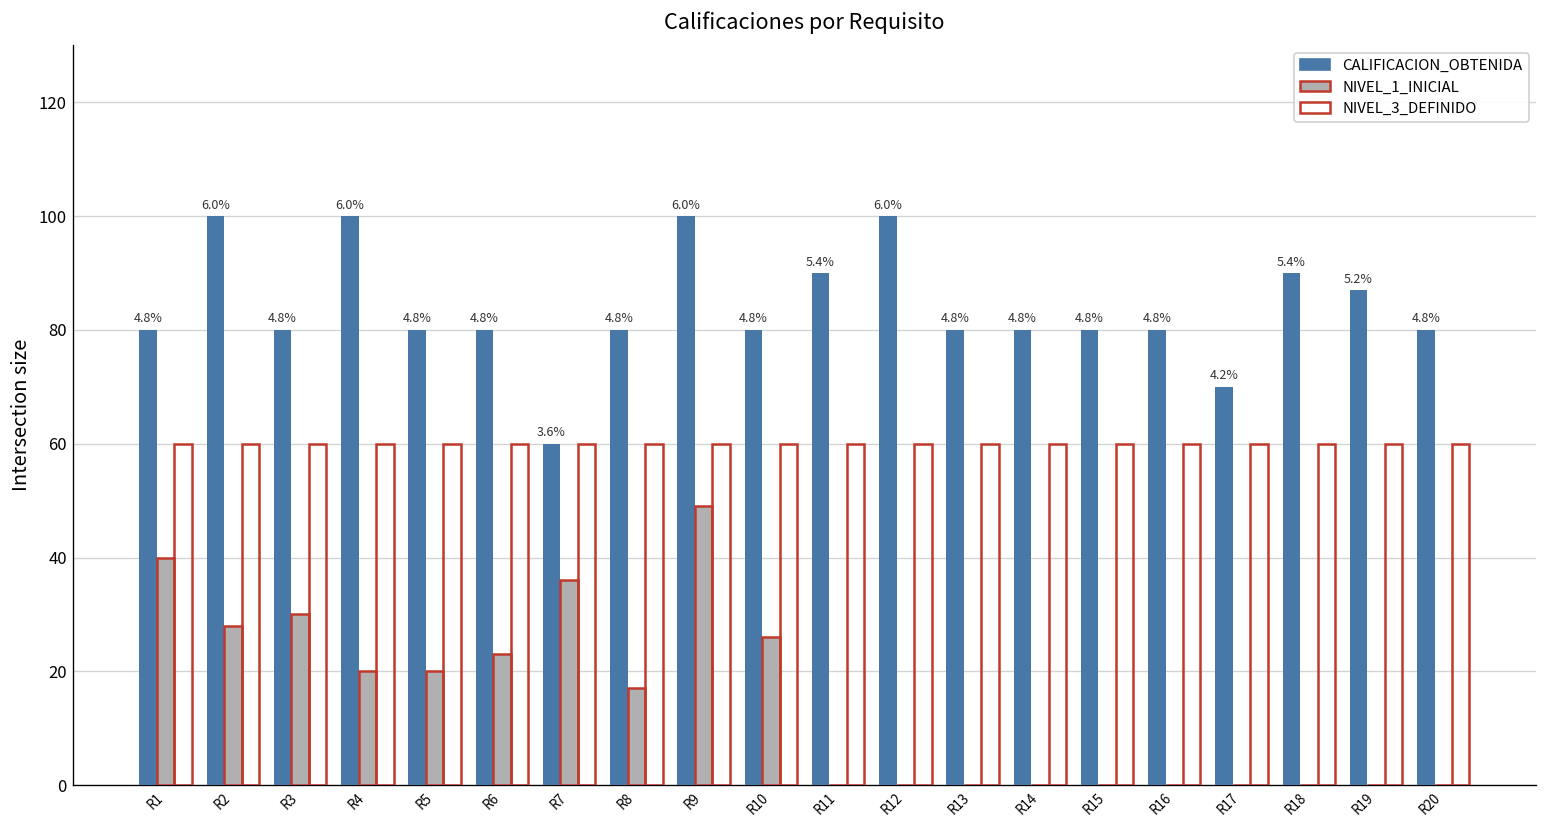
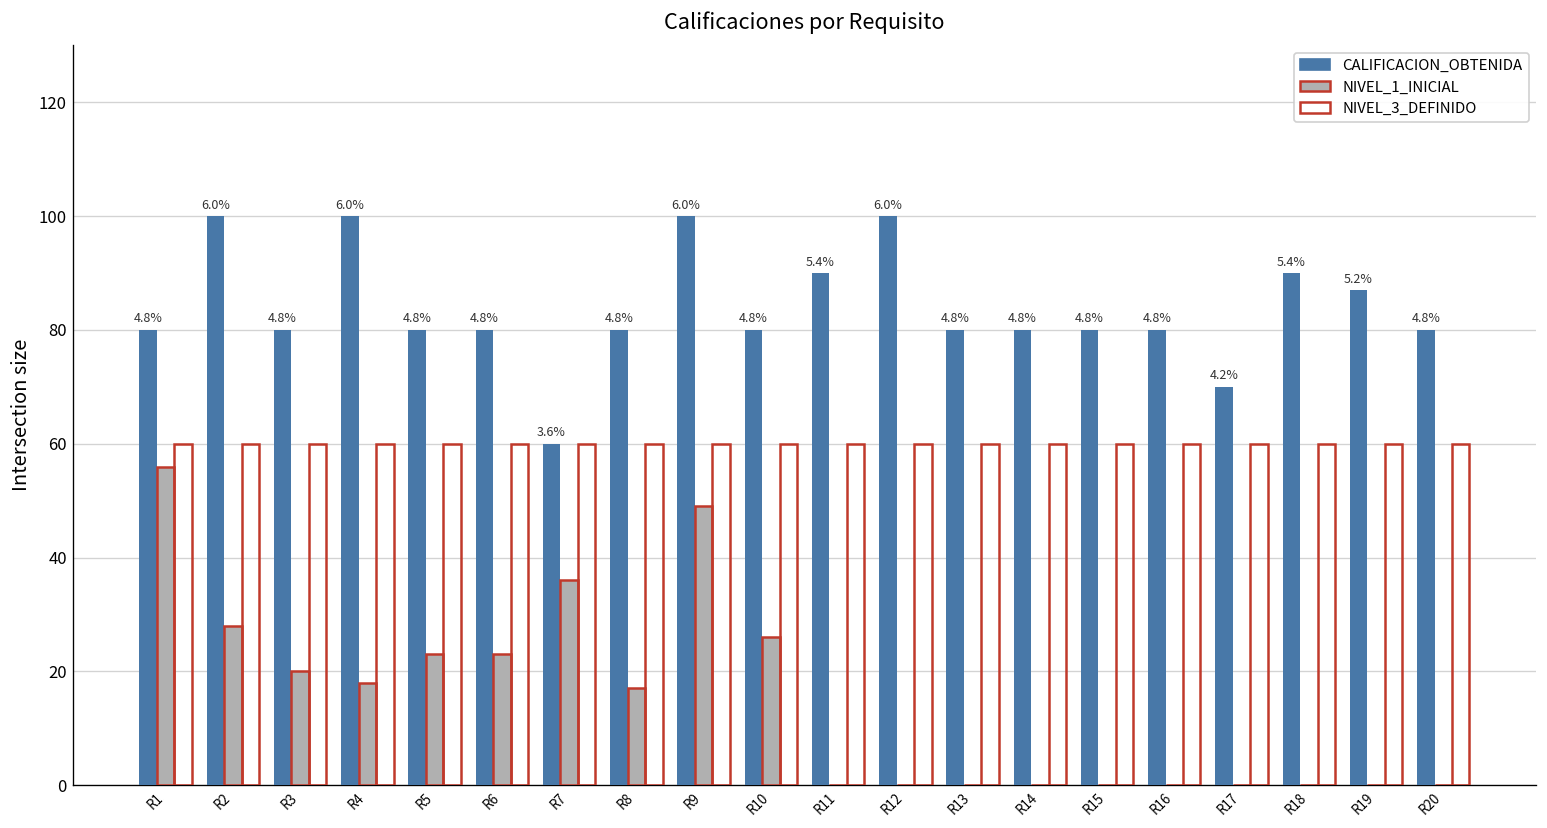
NIVEL_1_INICIAL, R1: 40 -> 56
NIVEL_1_INICIAL, R3: 30 -> 20
NIVEL_1_INICIAL, R4: 20 -> 18
NIVEL_1_INICIAL, R5: 20 -> 23
